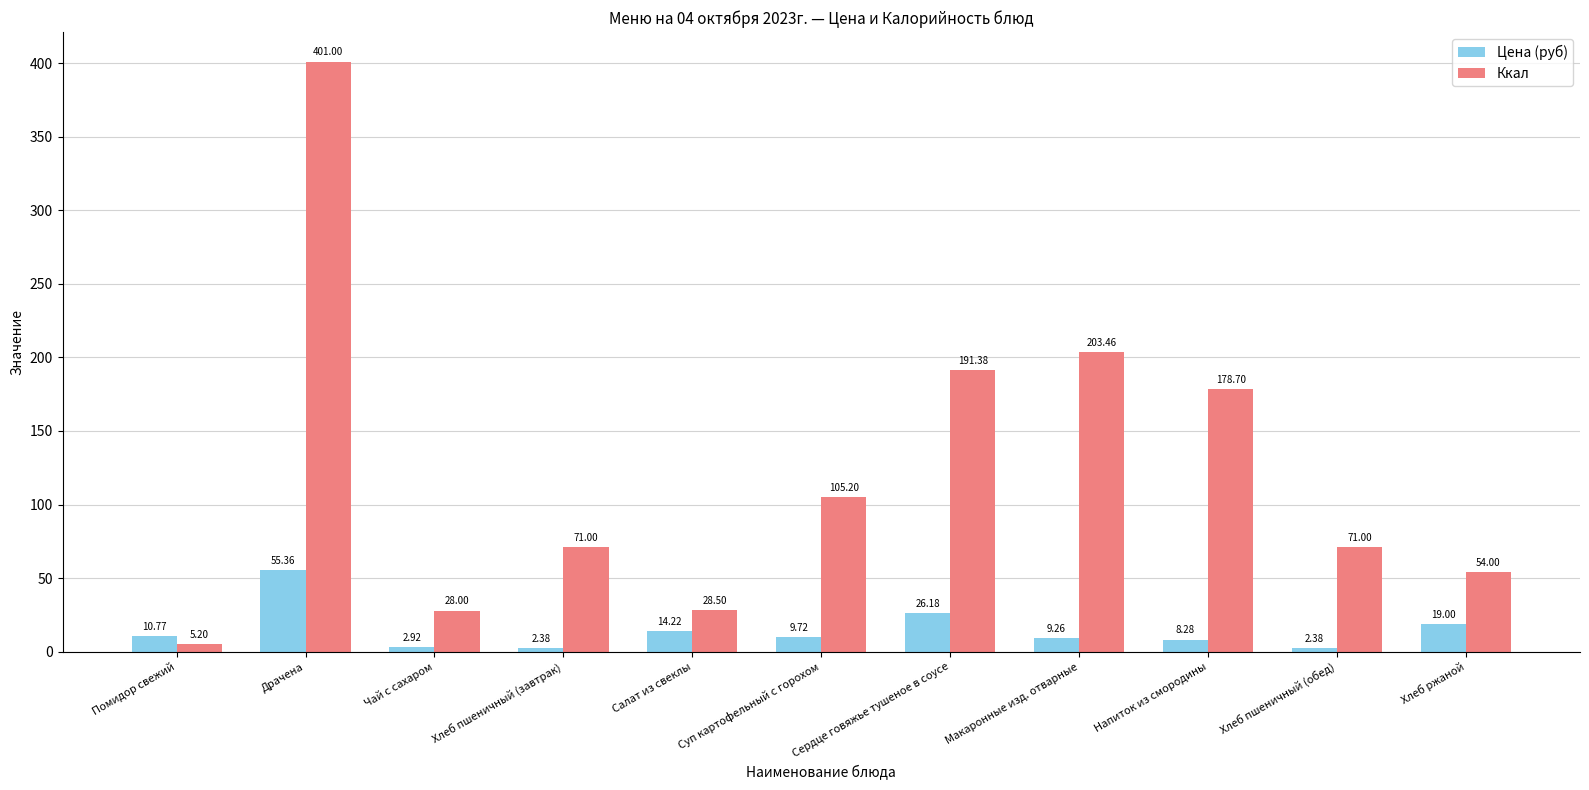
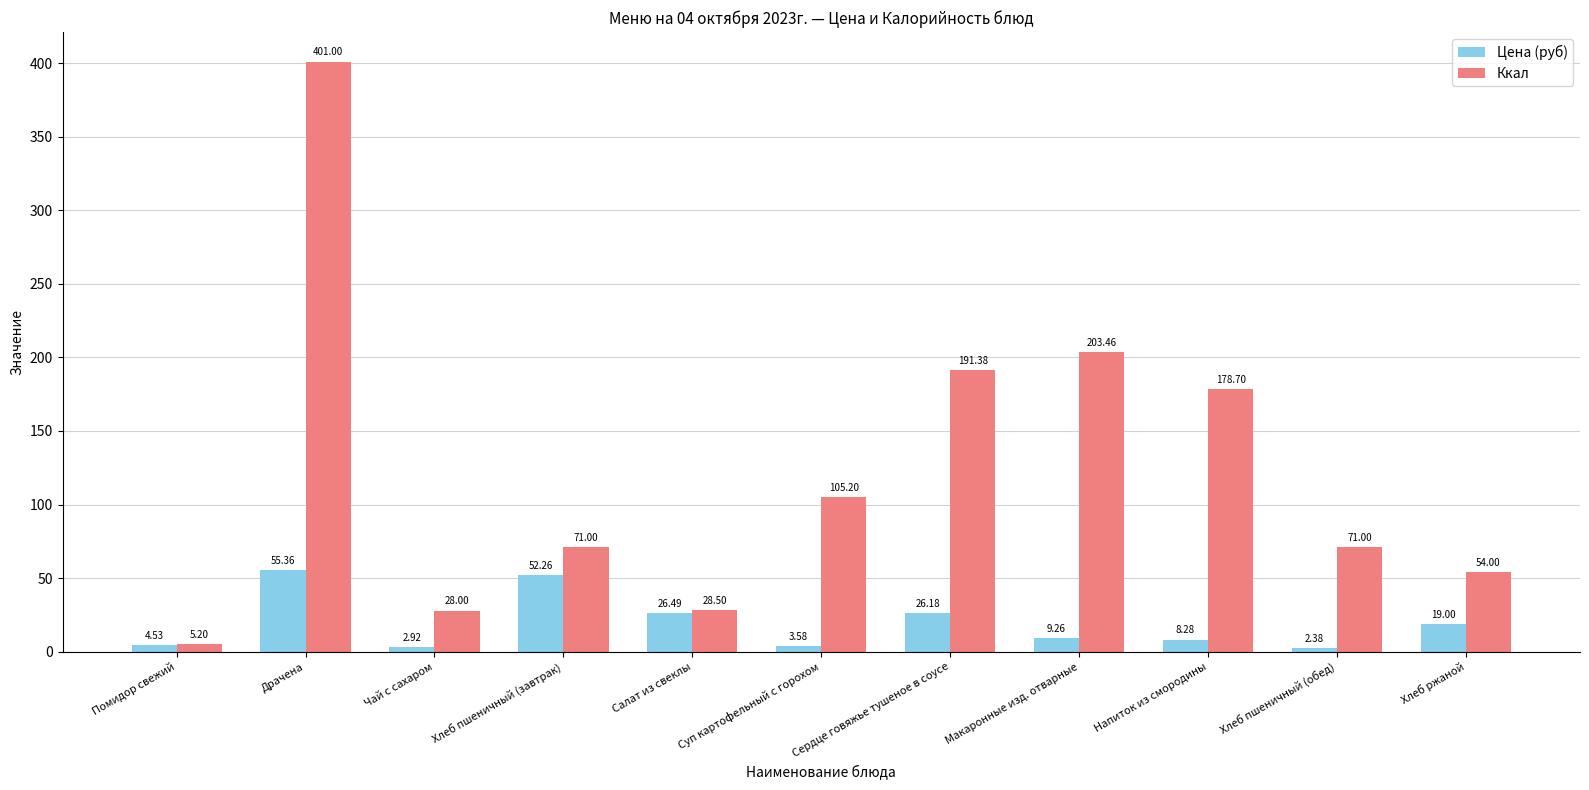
Цена (руб), Помидор свежий: 10.77 -> 4.53
Цена (руб), Хлеб пшеничный (завтрак): 2.38 -> 52.26
Цена (руб), Салат из свеклы: 14.22 -> 26.49
Цена (руб), Суп картофельный с горохом: 9.72 -> 3.58
